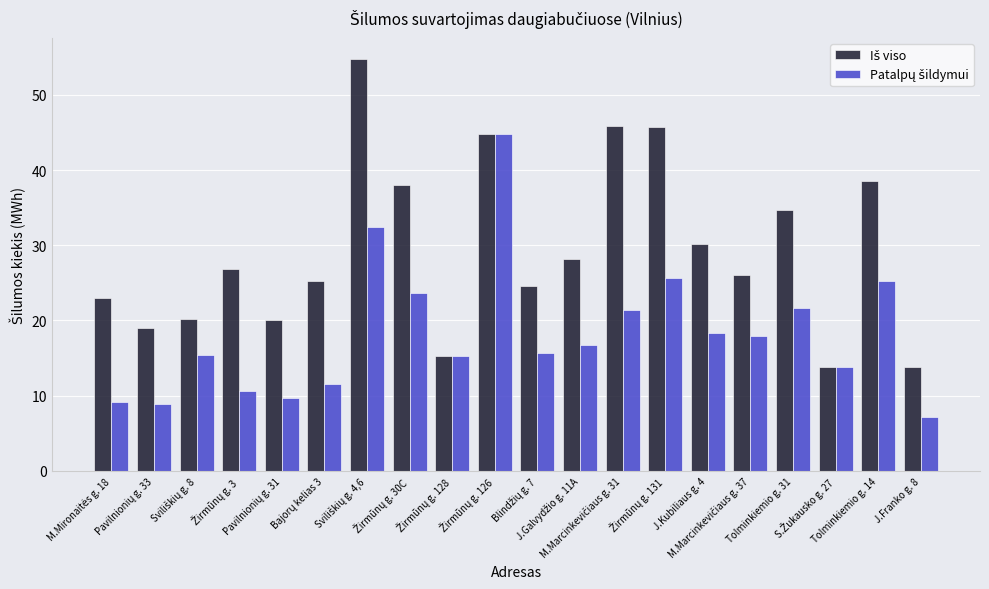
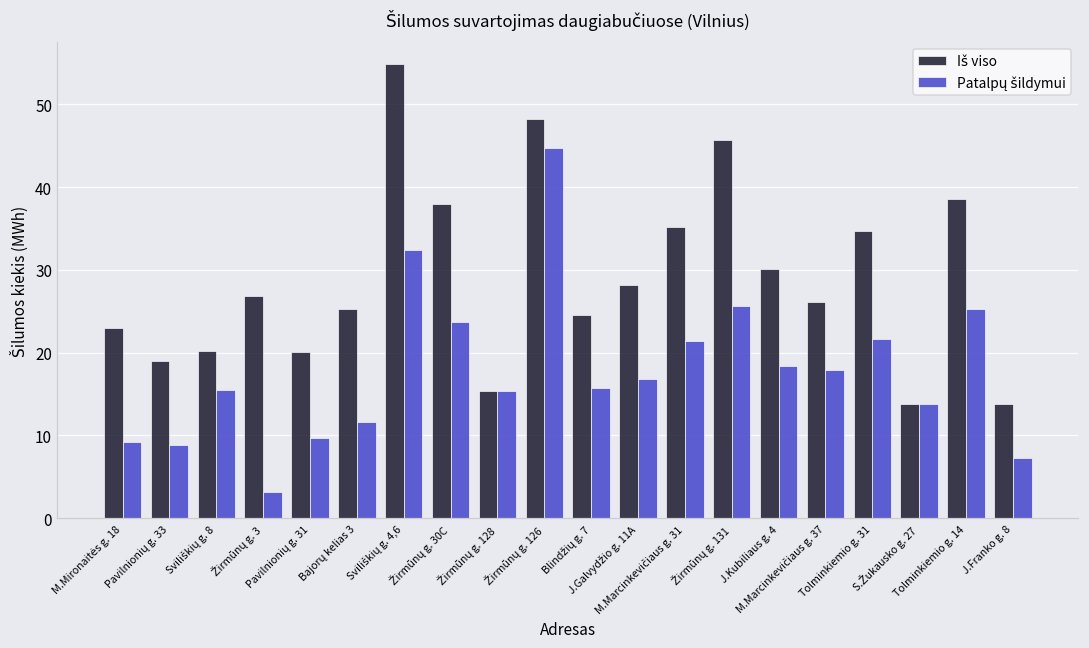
Patalpų šildymui, Žirmūnų g. 3: 11 -> 3
Iš viso, Žirmūnų g. 126: 45 -> 48
Iš viso, M.Marcinkevičiaus g. 31: 46 -> 35
